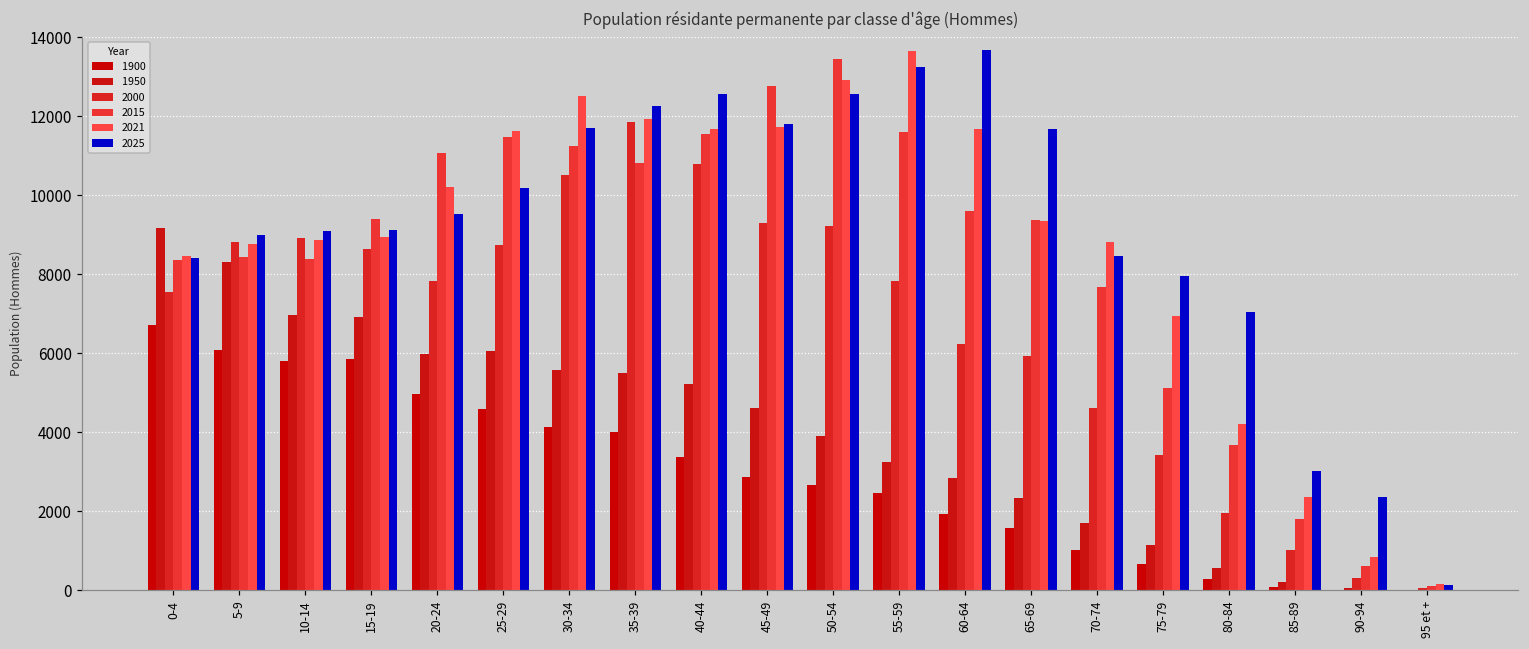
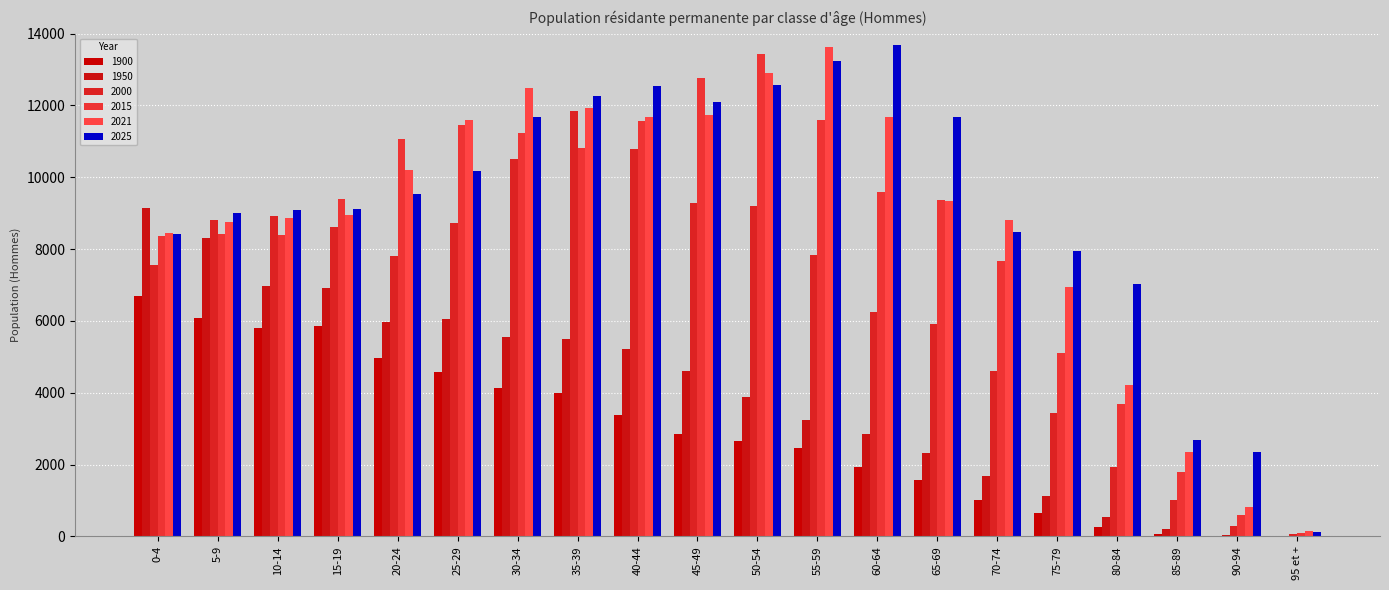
2025, 45-49: 11800 -> 12100
2025, 85-89: 3000 -> 2700
